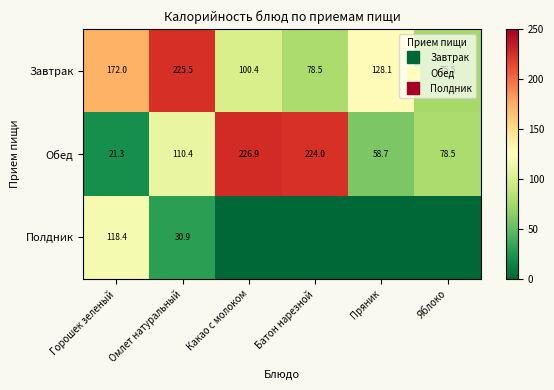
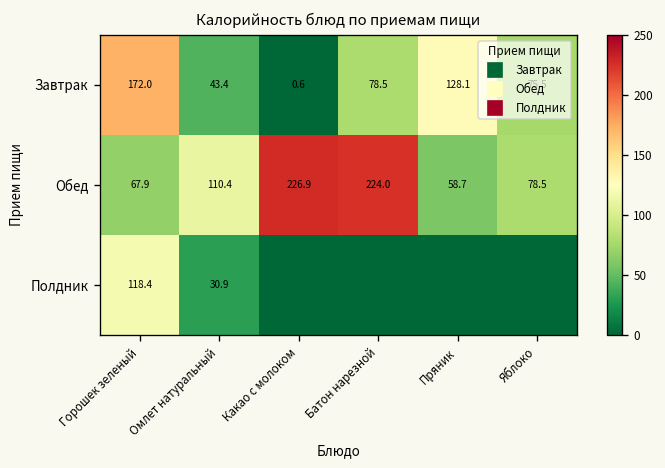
Завтрак, Омлет натуральный: 225.5 -> 43.4
Завтрак, Какао с молоком: 100.4 -> 0.6
Обед, Горошек зеленый: 21.3 -> 67.9
